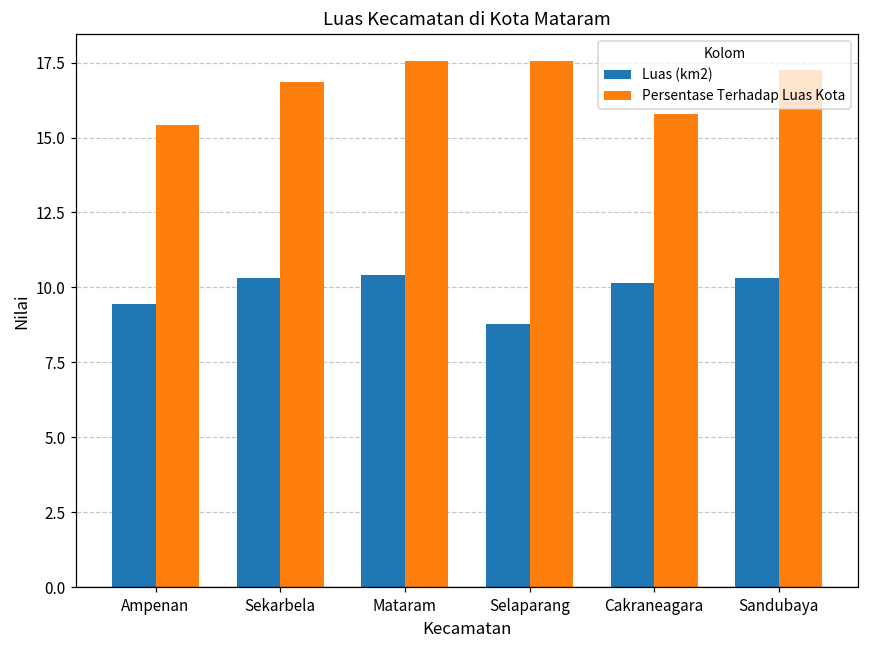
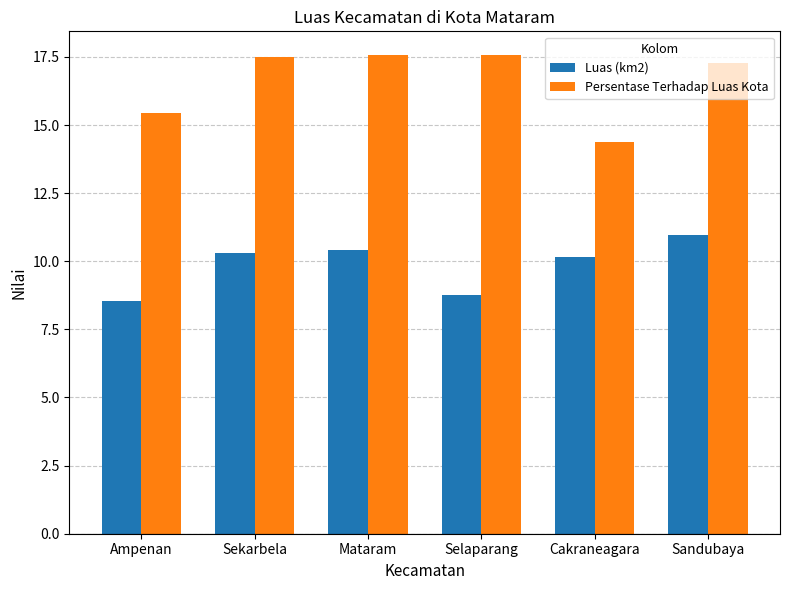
Luas (km2), Ampenan: 9.5 -> 8.6
Persentase Terhadap Luas Kota, Sekarbela: 16.8 -> 17.5
Persentase Terhadap Luas Kota, Cakraneagara: 15.8 -> 14.4
Luas (km2), Sandubaya: 10.3 -> 11.0
